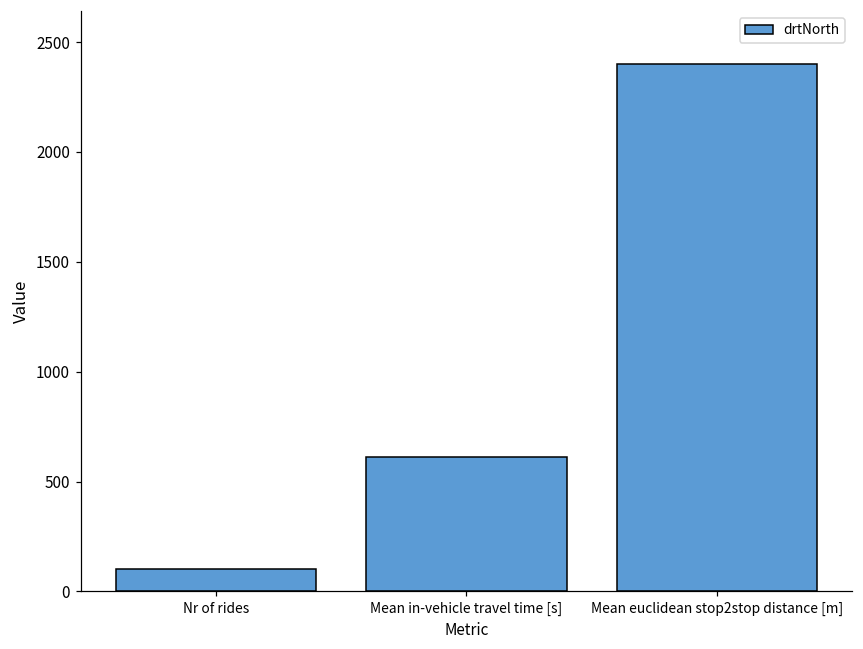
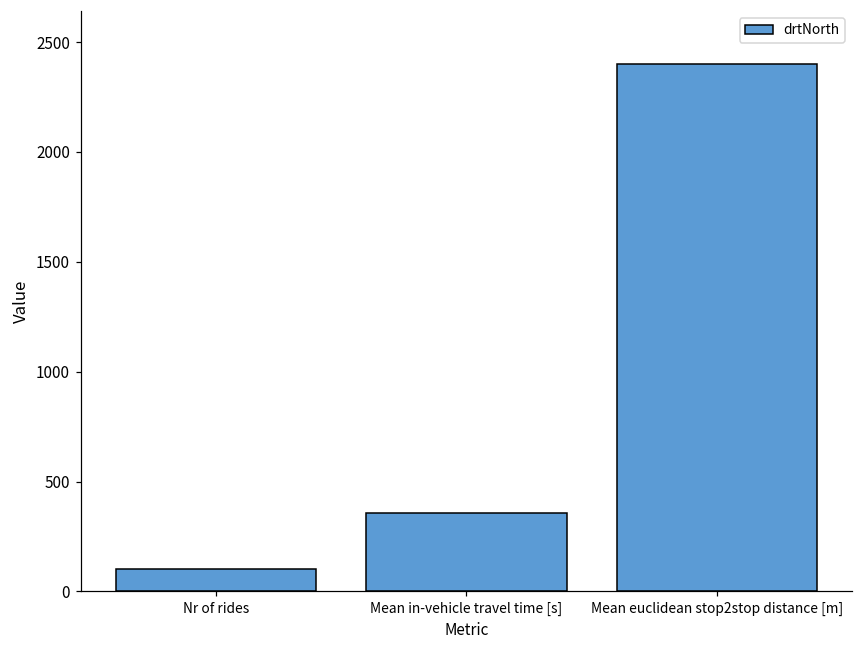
Mean in-vehicle travel time [s]: 610 -> 360
